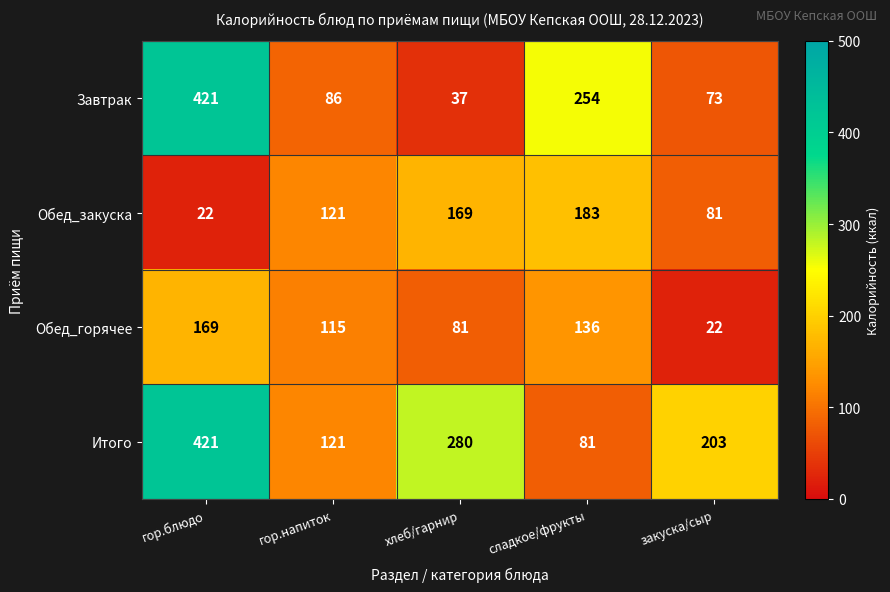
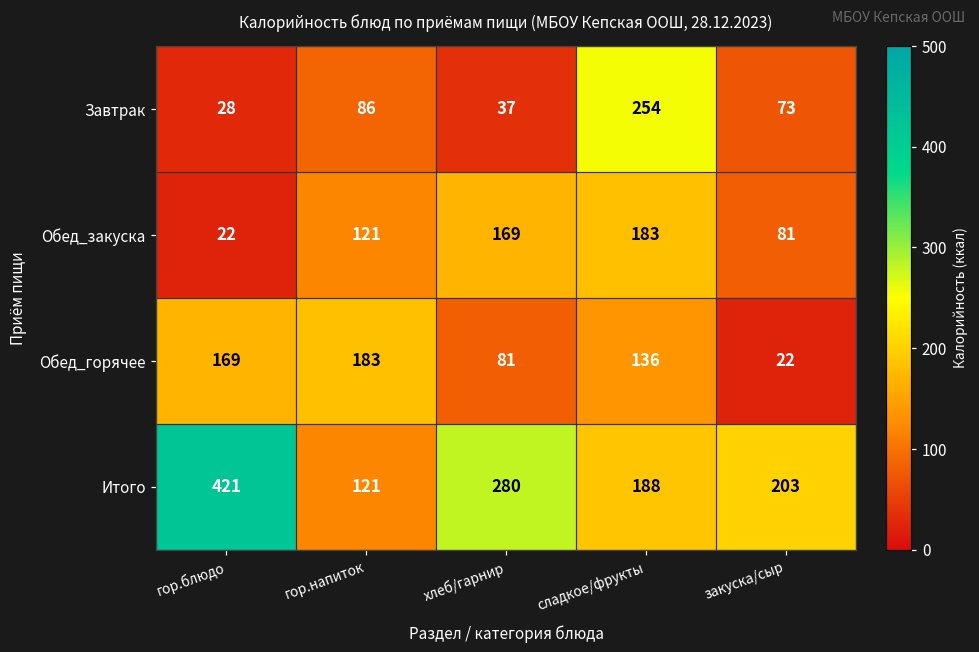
Завтрак, гор.блюдо: 421 -> 28
Обед_горячее, гор.напиток: 115 -> 183
Итого, сладкое/фрукты: 81 -> 188
